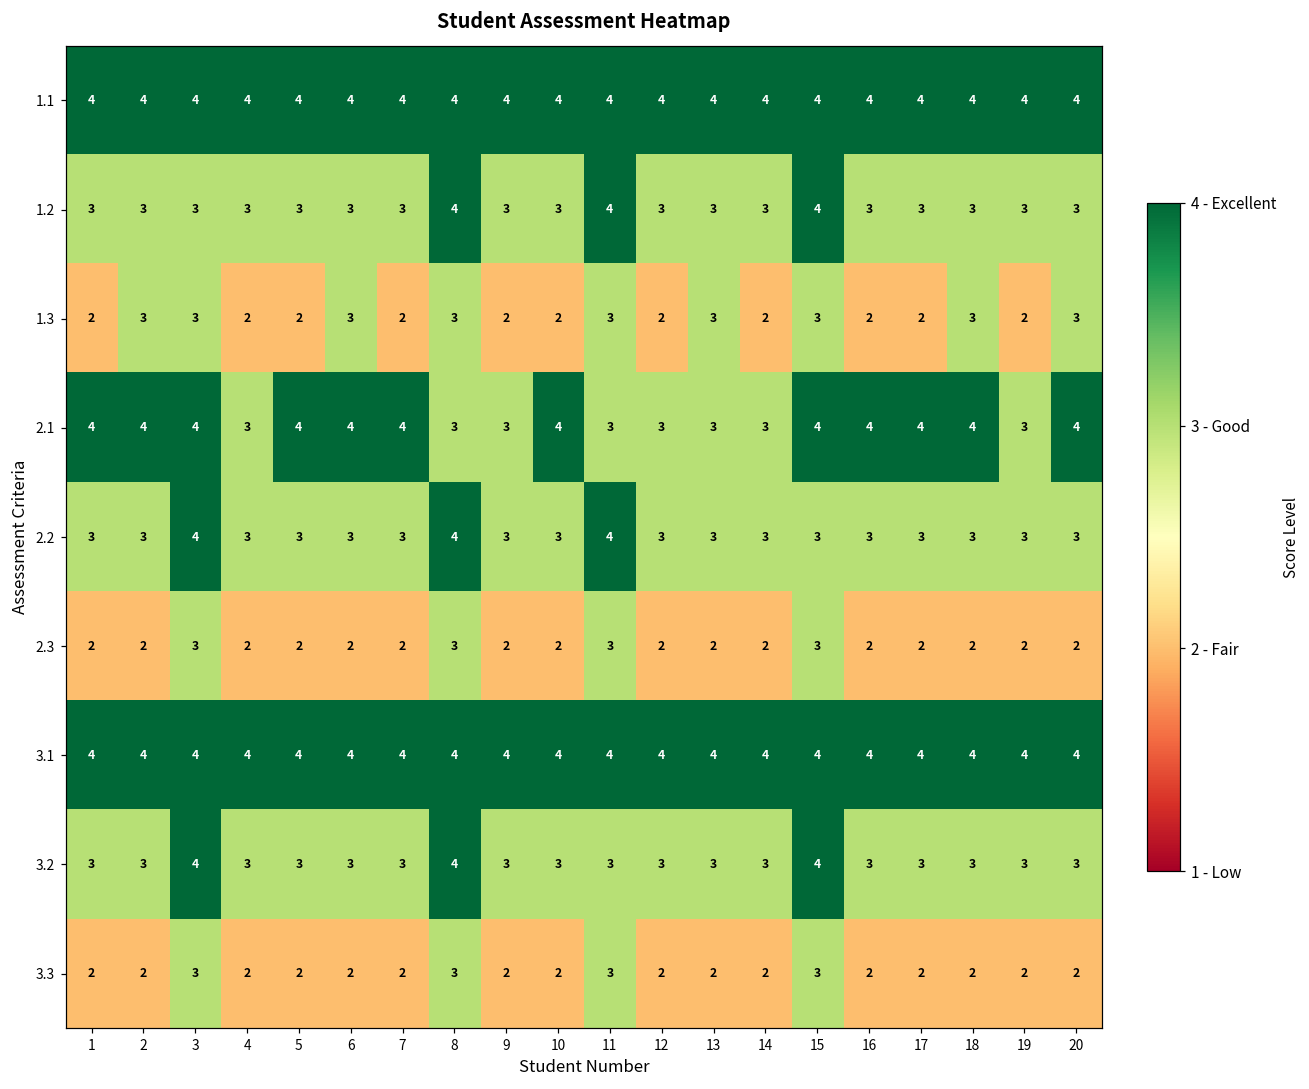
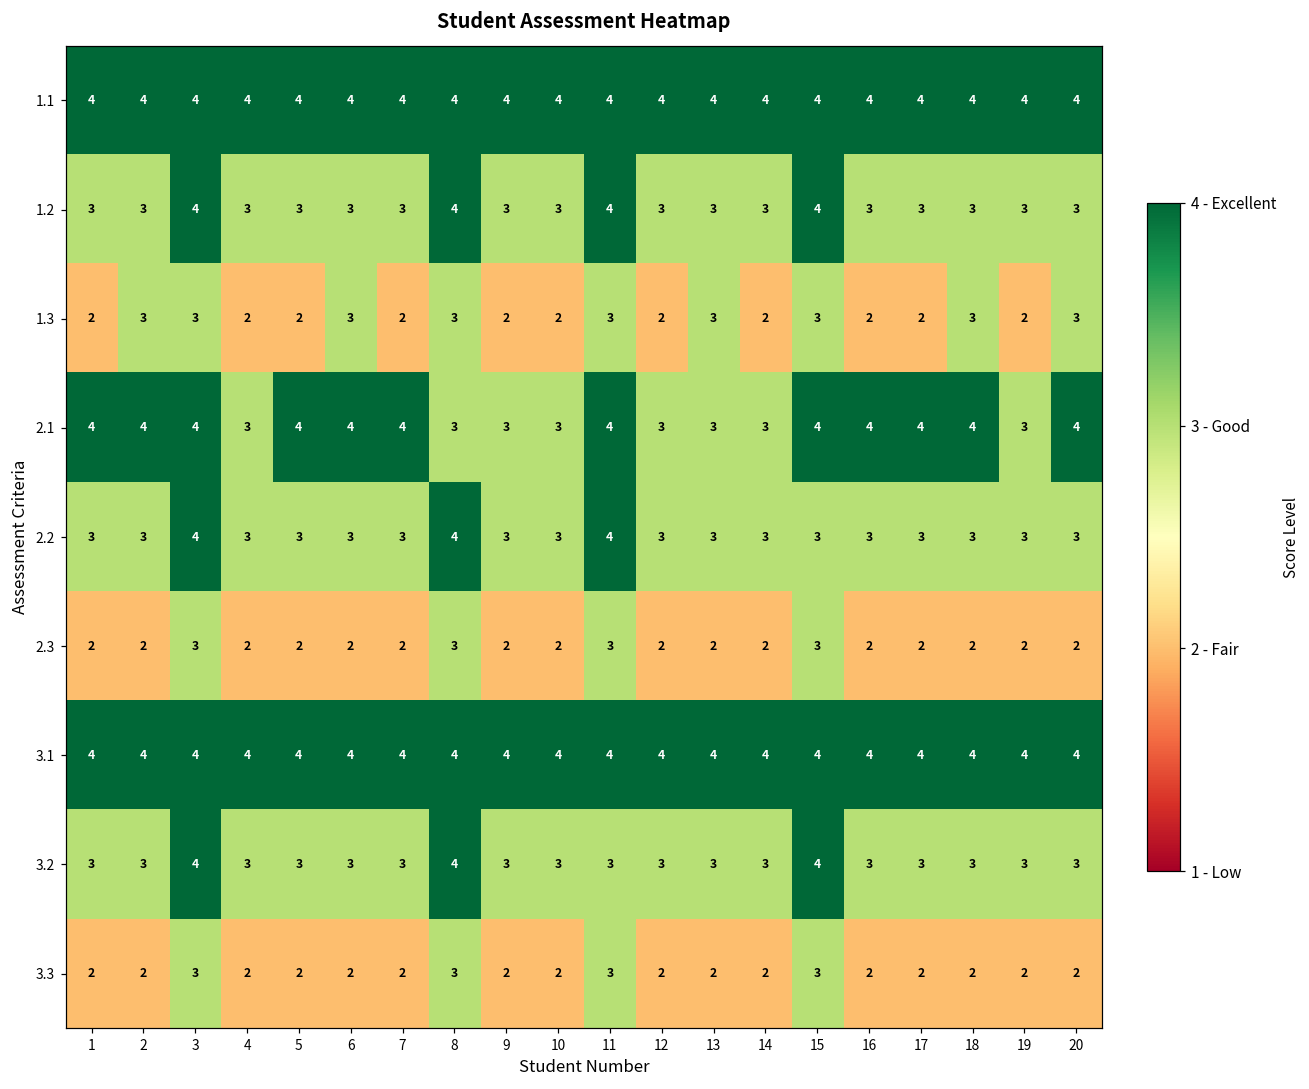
1.2, 3: 3 -> 4
2.1, 10: 4 -> 3
2.1, 11: 3 -> 4
